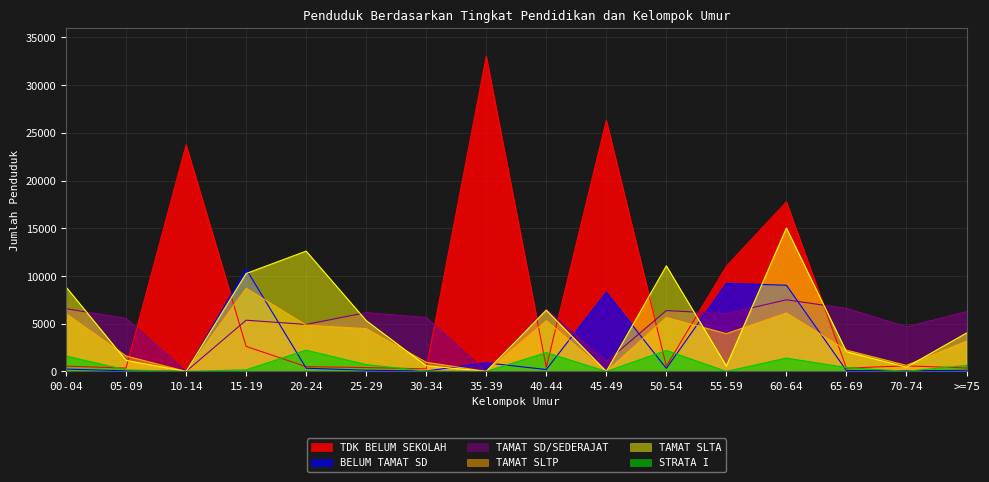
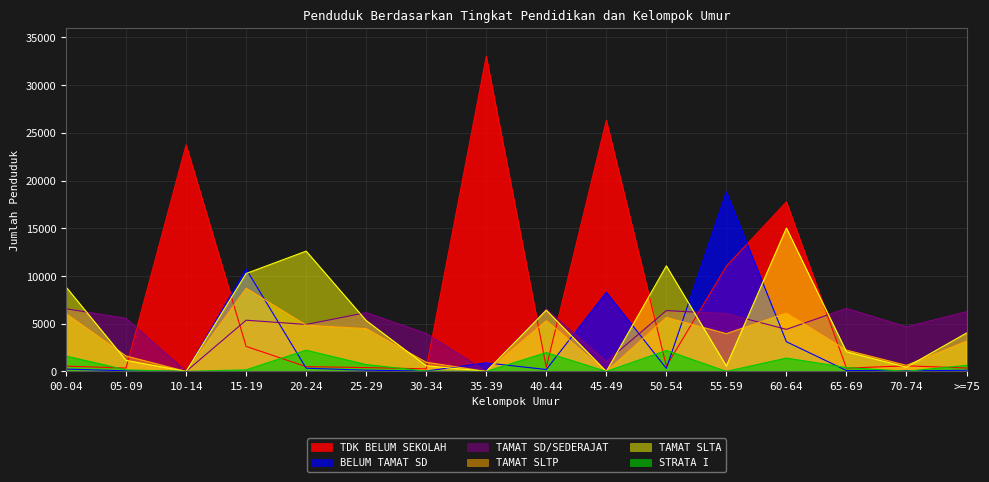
TAMAT SD/SEDERAJAT, 30-34: 6000 -> 4000
BELUM TAMAT SD, 55-59: 9000 -> 19000
BELUM TAMAT SD, 60-64: 9000 -> 3000
TAMAT SD/SEDERAJAT, 60-64: 8000 -> 4000
